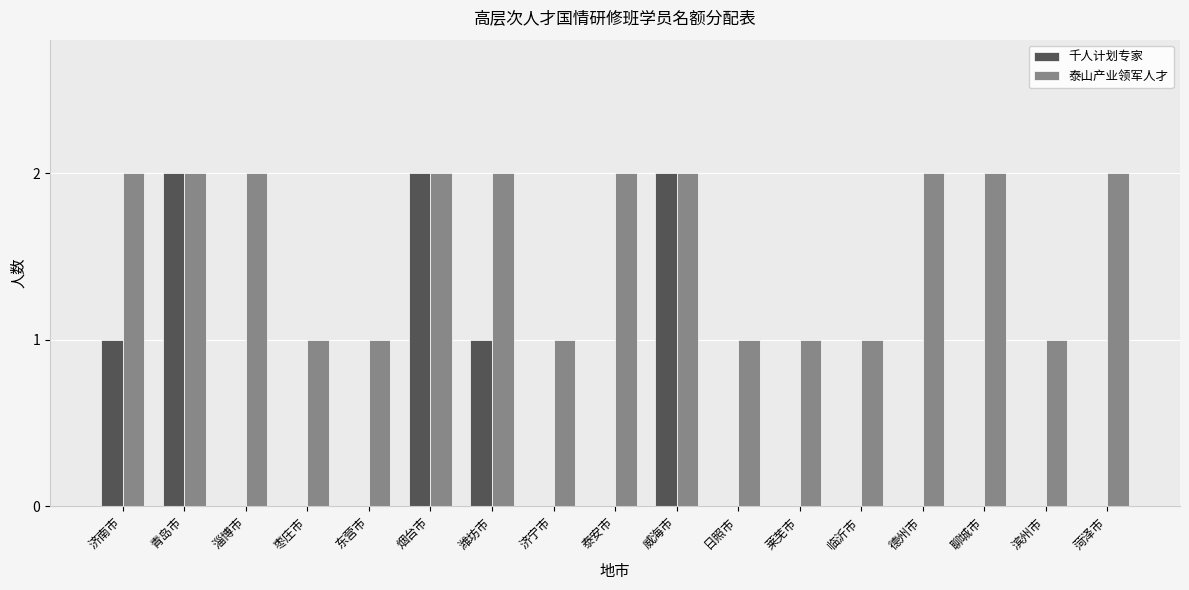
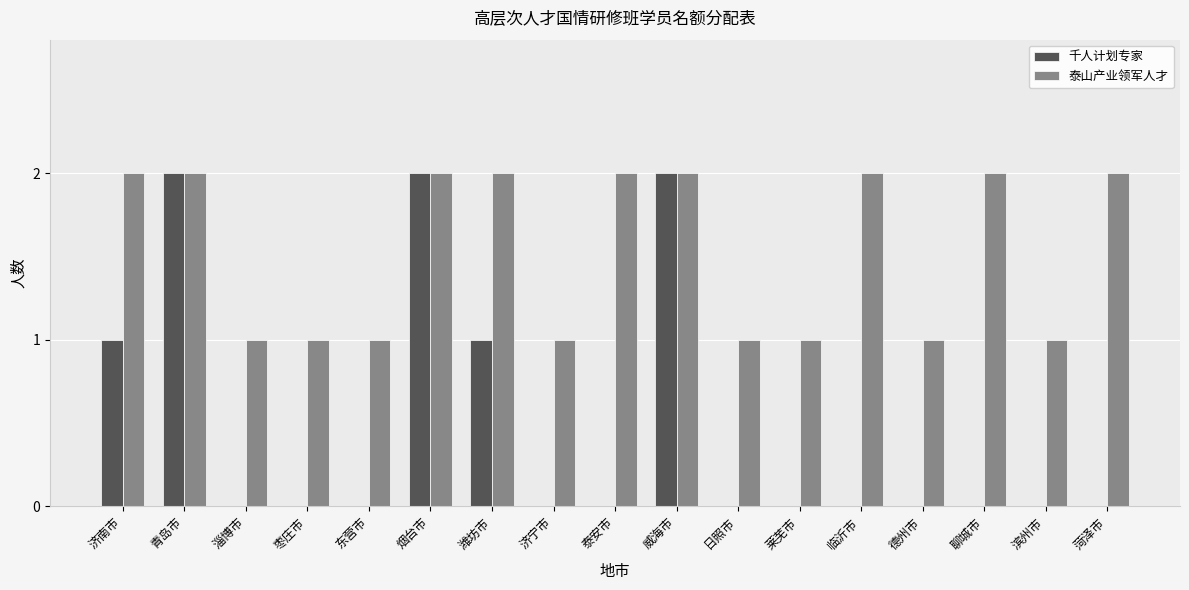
泰山产业领军人才, 淄博市: 2 -> 1
泰山产业领军人才, 临沂市: 1 -> 2
泰山产业领军人才, 德州市: 2 -> 1
